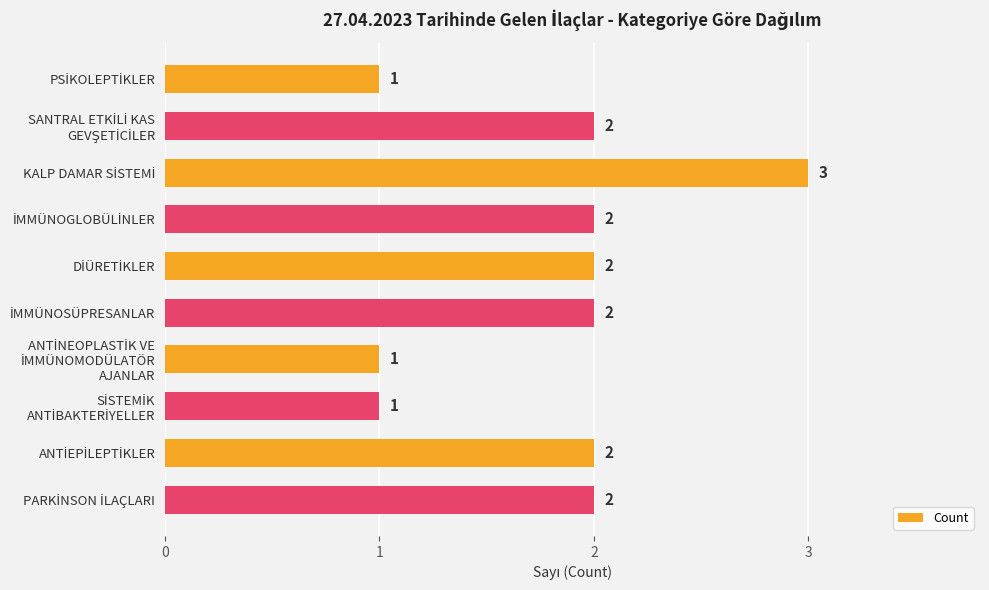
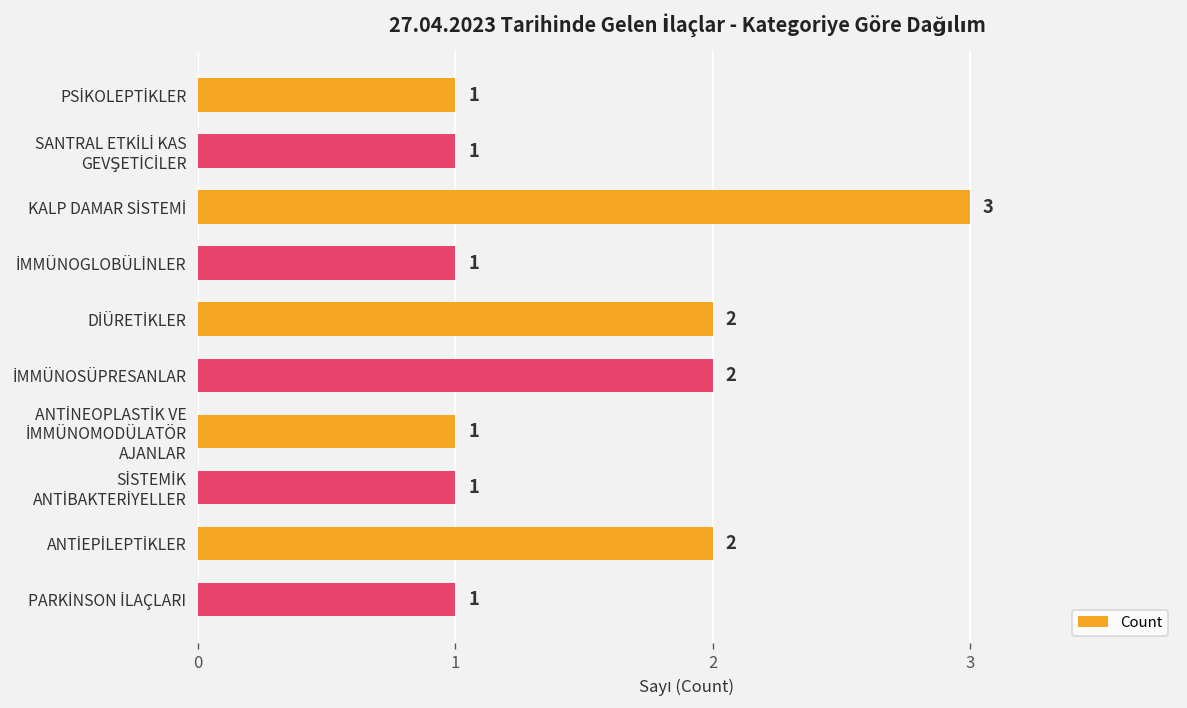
SANTRAL ETKİLİ KAS GEVŞETİCİLER: 2 -> 1
İMMÜNOGLOBÜLİNLER: 2 -> 1
PARKİNSON İLAÇLARI: 2 -> 1
